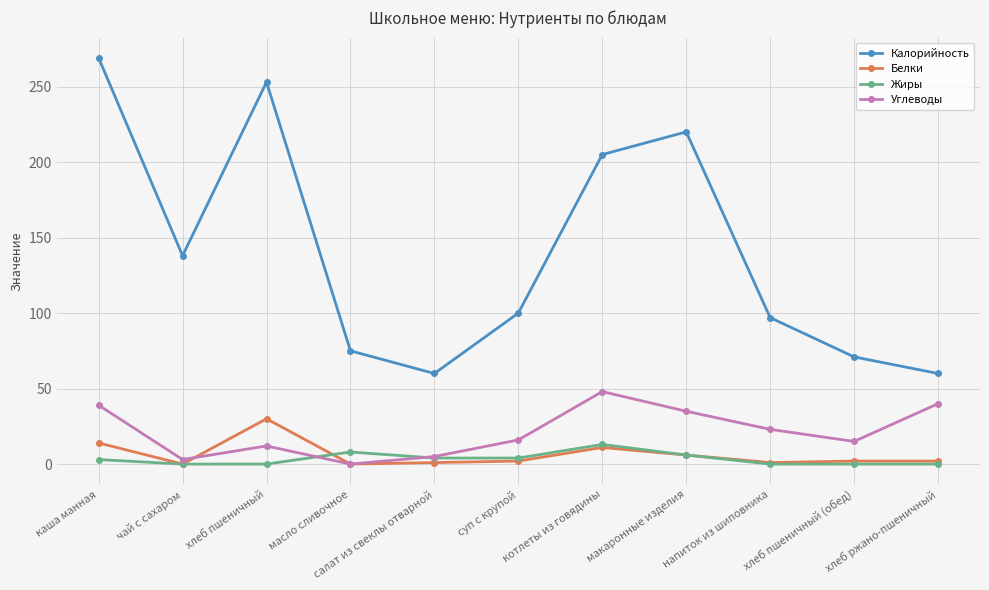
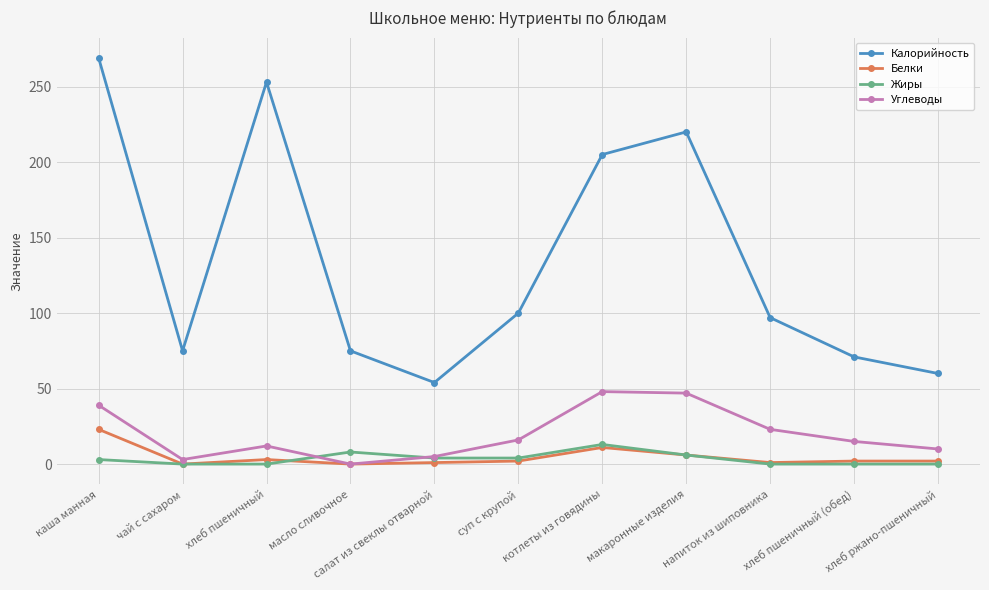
Белки, каша манная: 14 -> 23
Калорийность, чай с сахаром: 138 -> 75
Белки, хлеб пшеничный: 30 -> 3
Калорийность, салат из свеклы отварной: 60 -> 54
Углеводы, макаронные изделия: 35 -> 47
Углеводы, хлеб ржано-пшеничный: 40 -> 10
